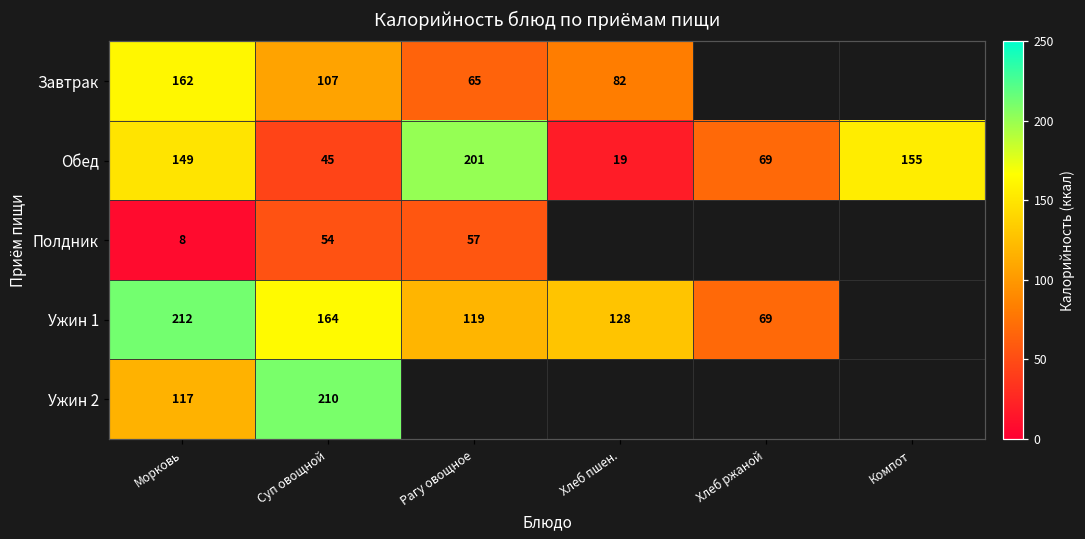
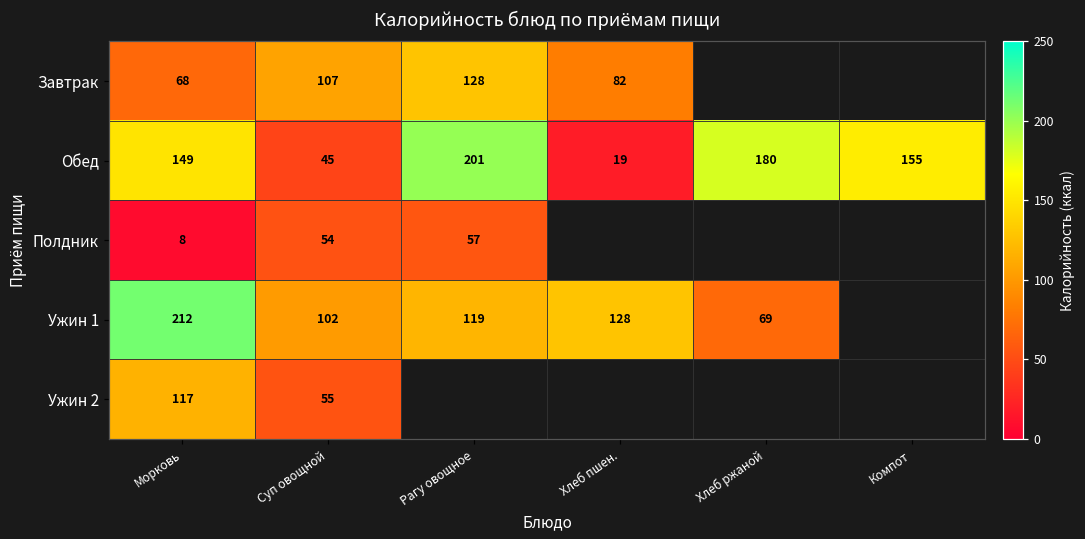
Завтрак, Морковь: 162 -> 68
Завтрак, Рагу овощное: 65 -> 128
Обед, Хлеб ржаной: 69 -> 180
Ужин 1, Суп овощной: 164 -> 102
Ужин 2, Суп овощной: 210 -> 55
